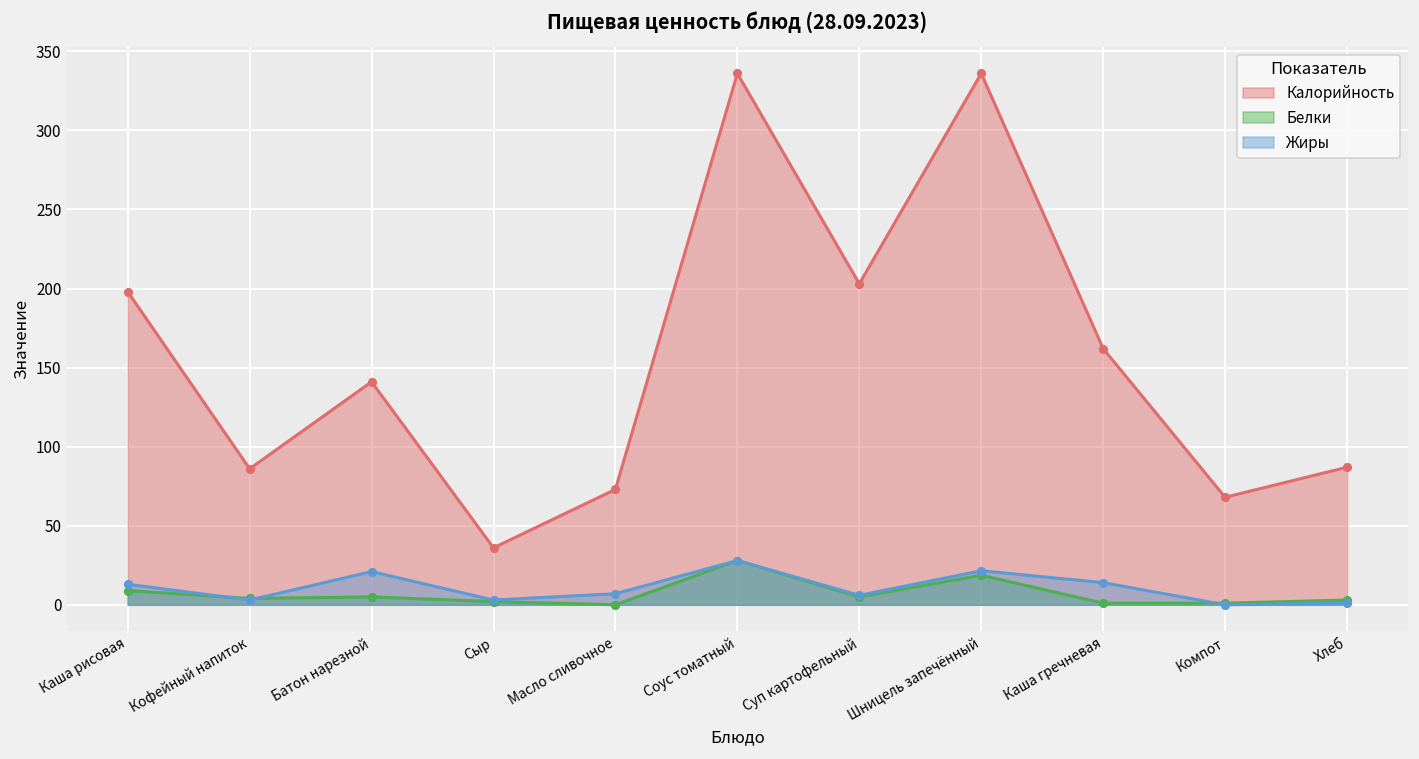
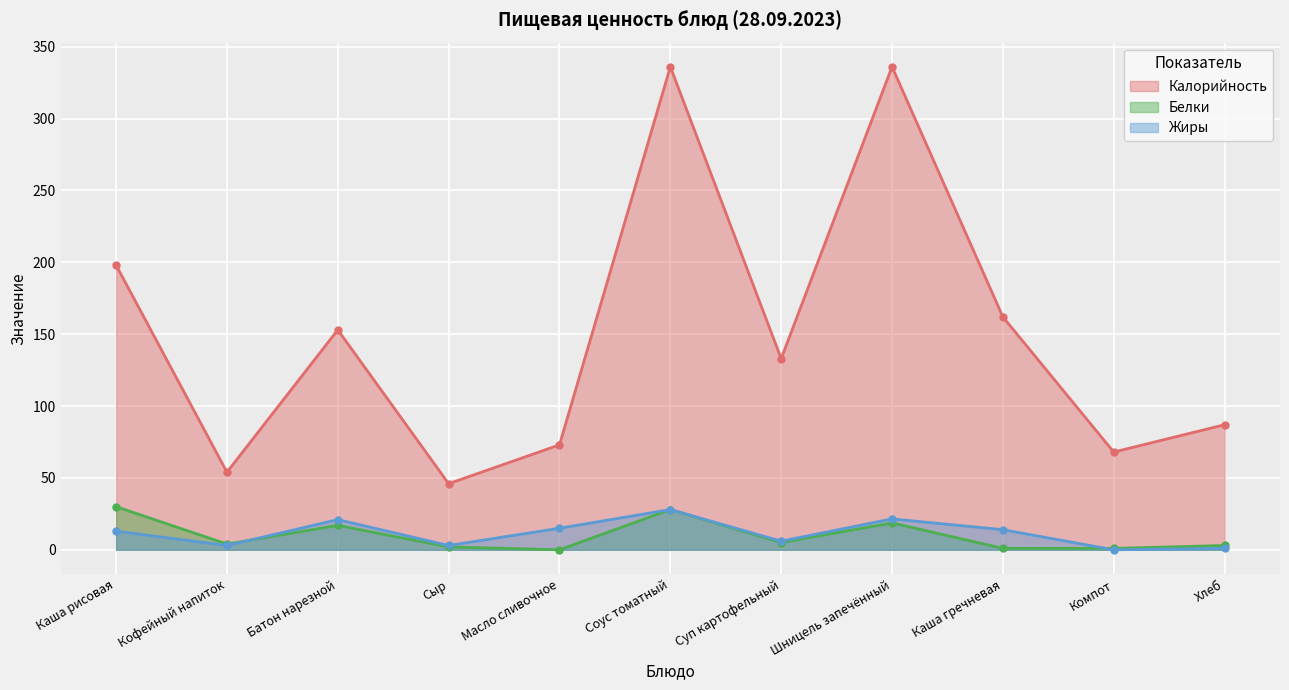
Белки, Каша рисовая: 9 -> 30
Калорийность, Кофейный напиток: 86 -> 54
Калорийность, Батон нарезной: 141 -> 153
Белки, Батон нарезной: 5 -> 17
Калорийность, Сыр: 36 -> 46
Жиры, Масло сливочное: 7 -> 15
Калорийность, Суп картофельный: 203 -> 133
